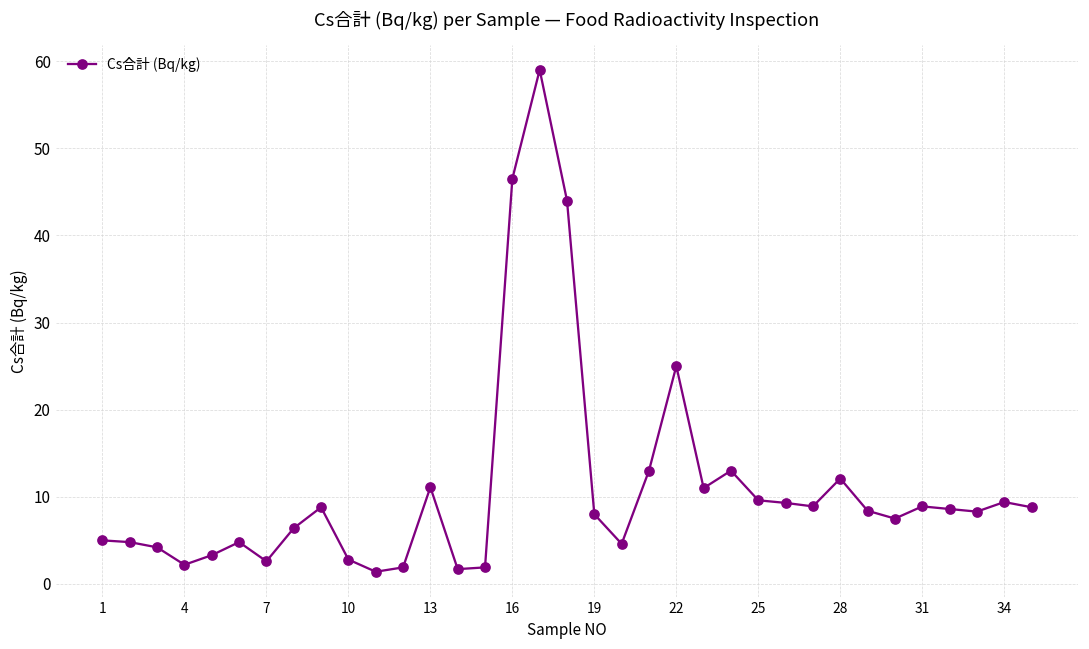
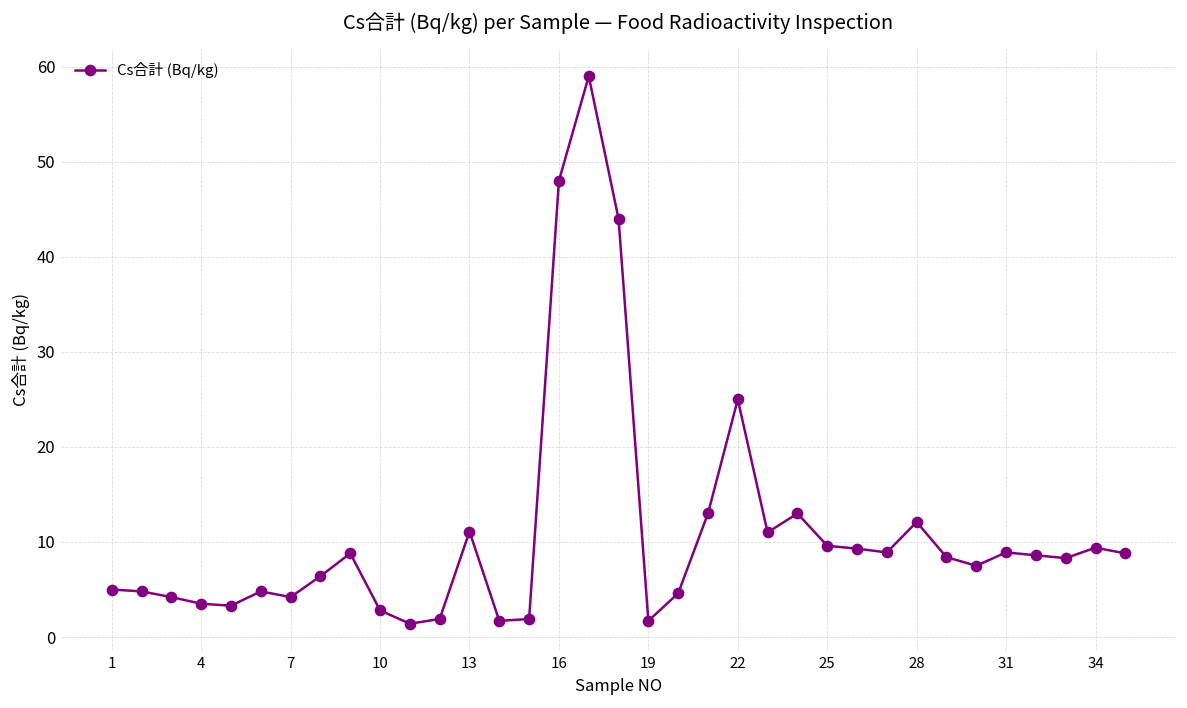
4: 2 -> 4
7: 3 -> 4
16: 47 -> 48
19: 8 -> 2
